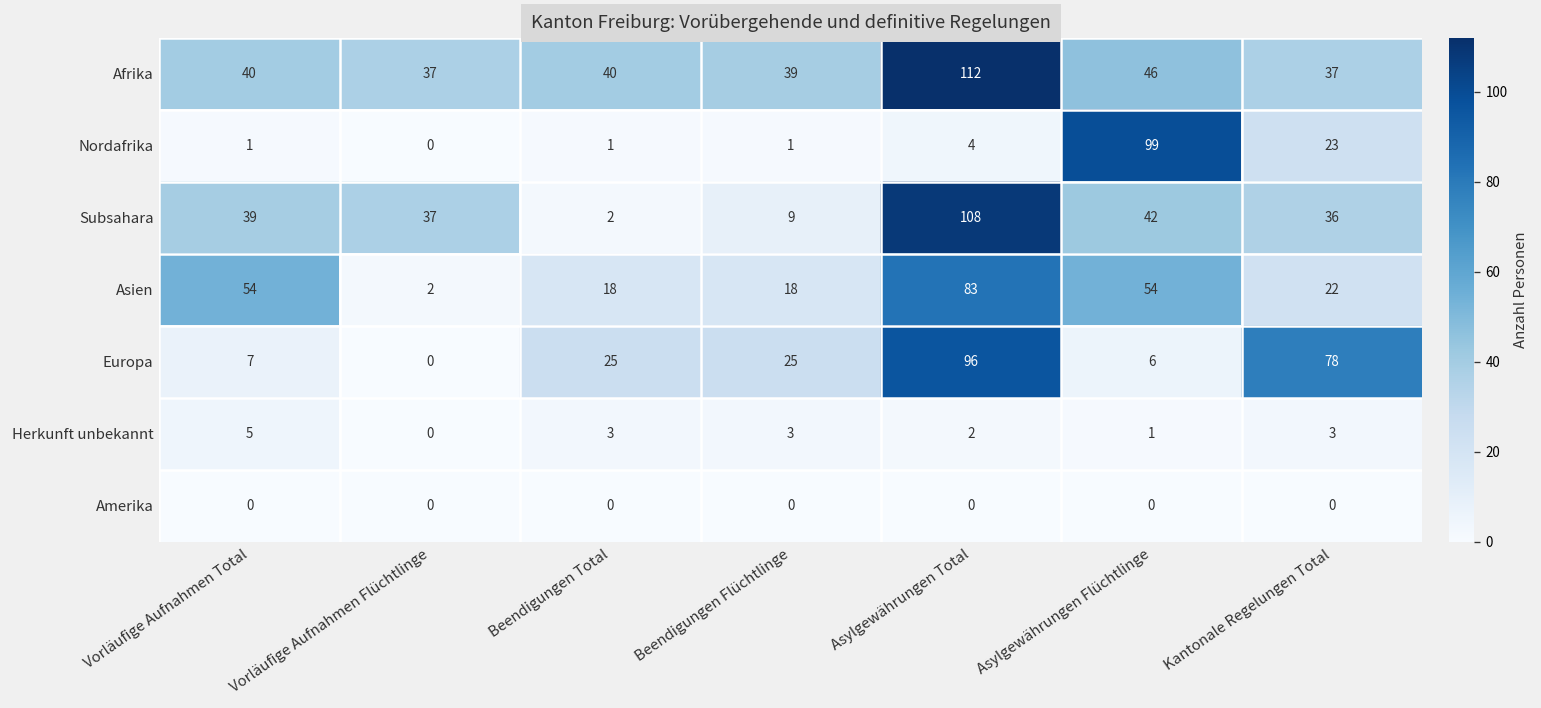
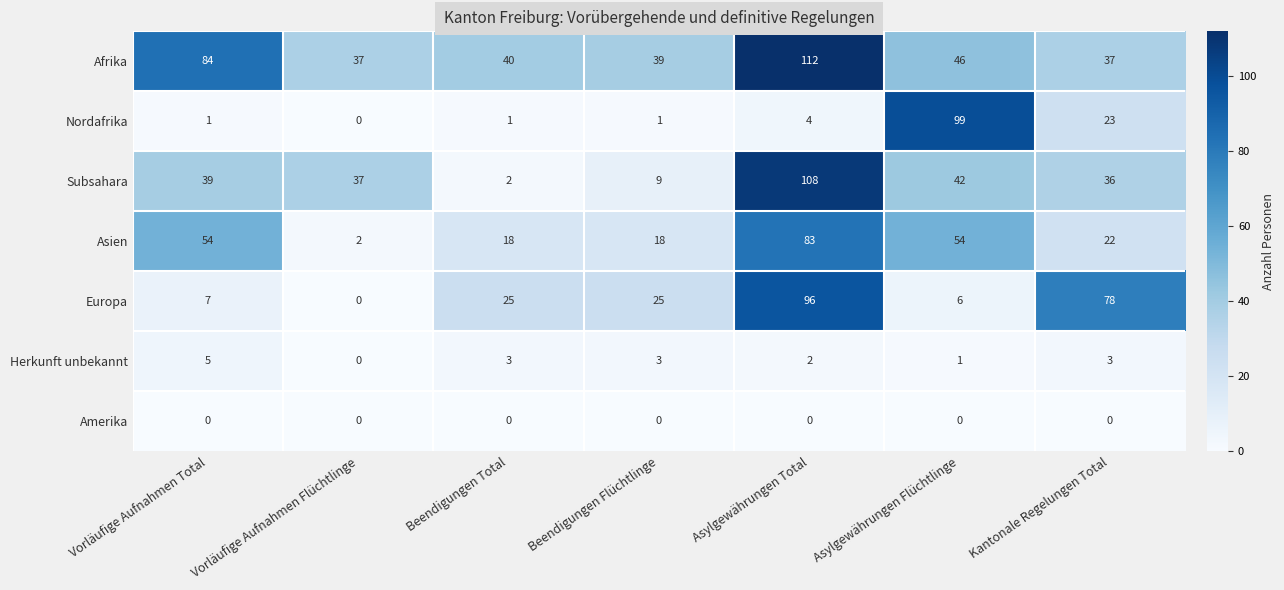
Afrika, Vorläufige Aufnahmen Total: 40 -> 84
